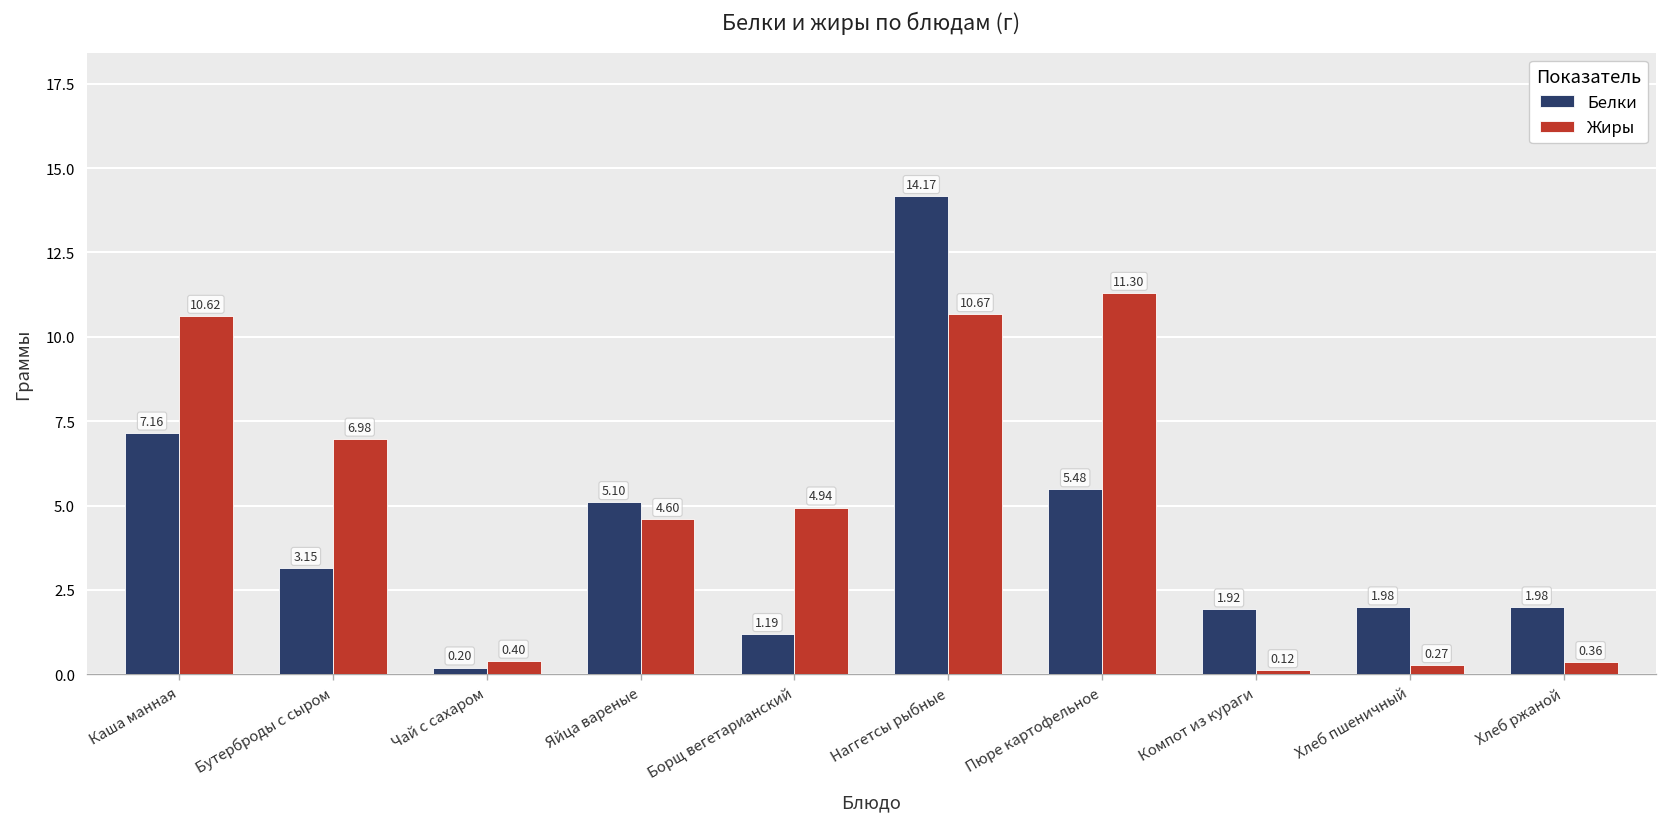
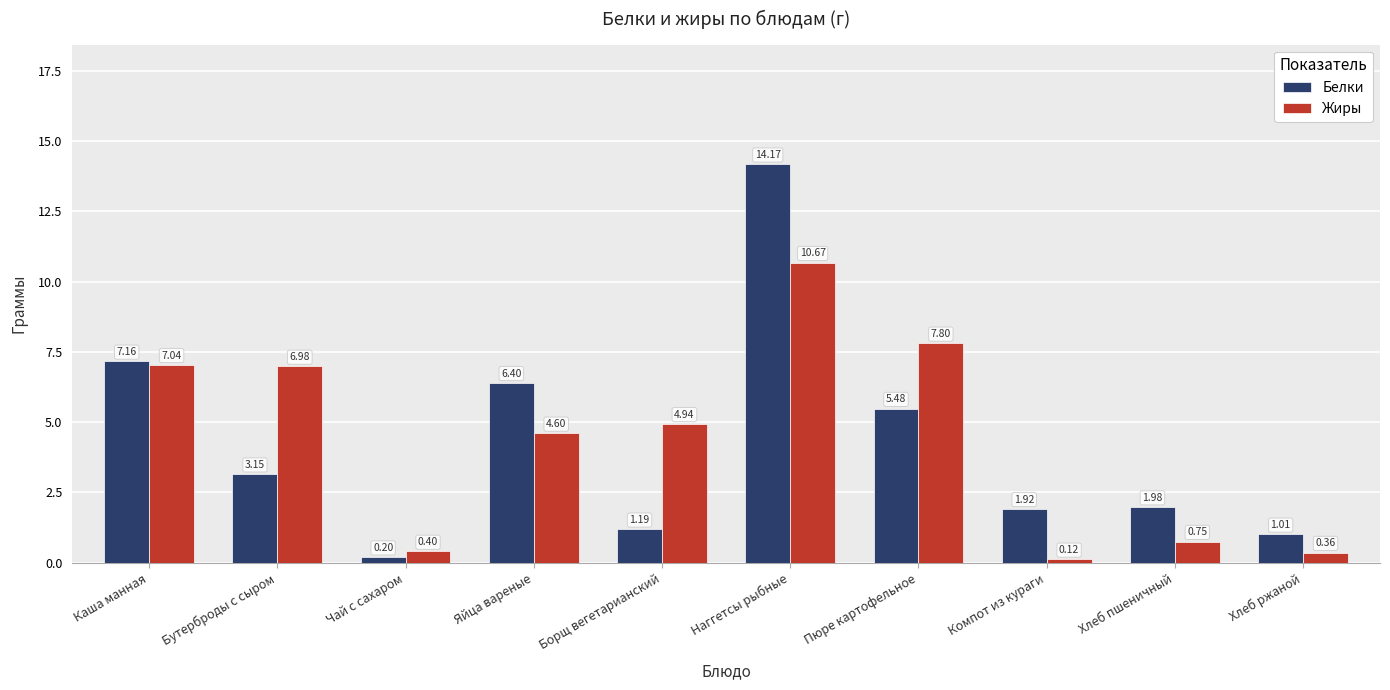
Жиры, Каша манная: 10.62 -> 7.04
Белки, Яйца вареные: 5.10 -> 6.40
Жиры, Пюре картофельное: 11.30 -> 7.80
Жиры, Хлеб пшеничный: 0.27 -> 0.75
Белки, Хлеб ржаной: 1.98 -> 1.01
